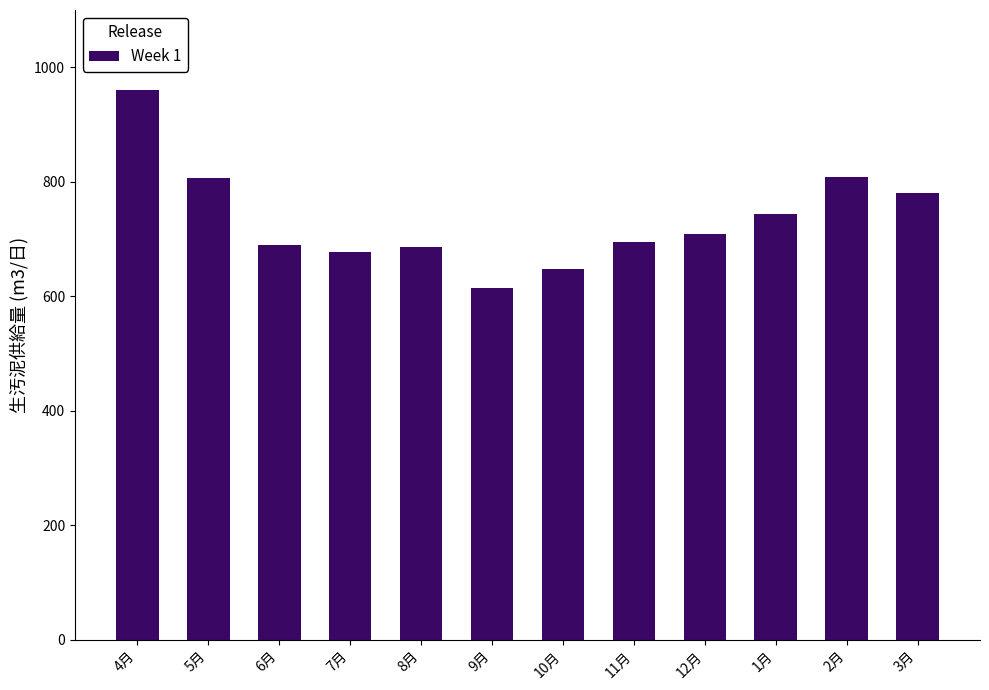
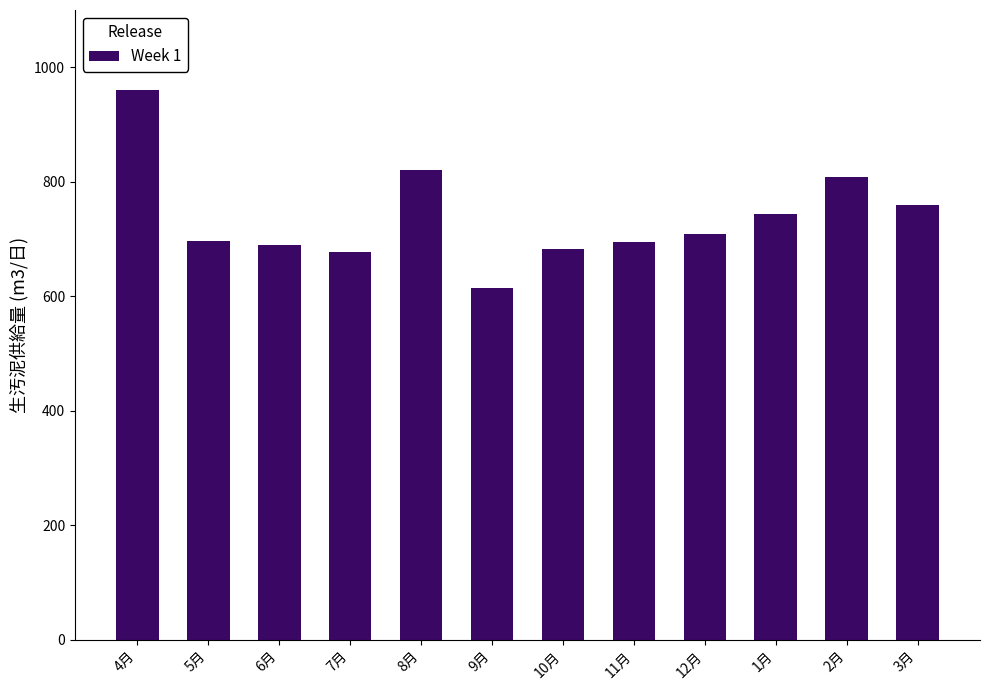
5月: 810 -> 700
8月: 690 -> 820
10月: 650 -> 680
3月: 780 -> 760
